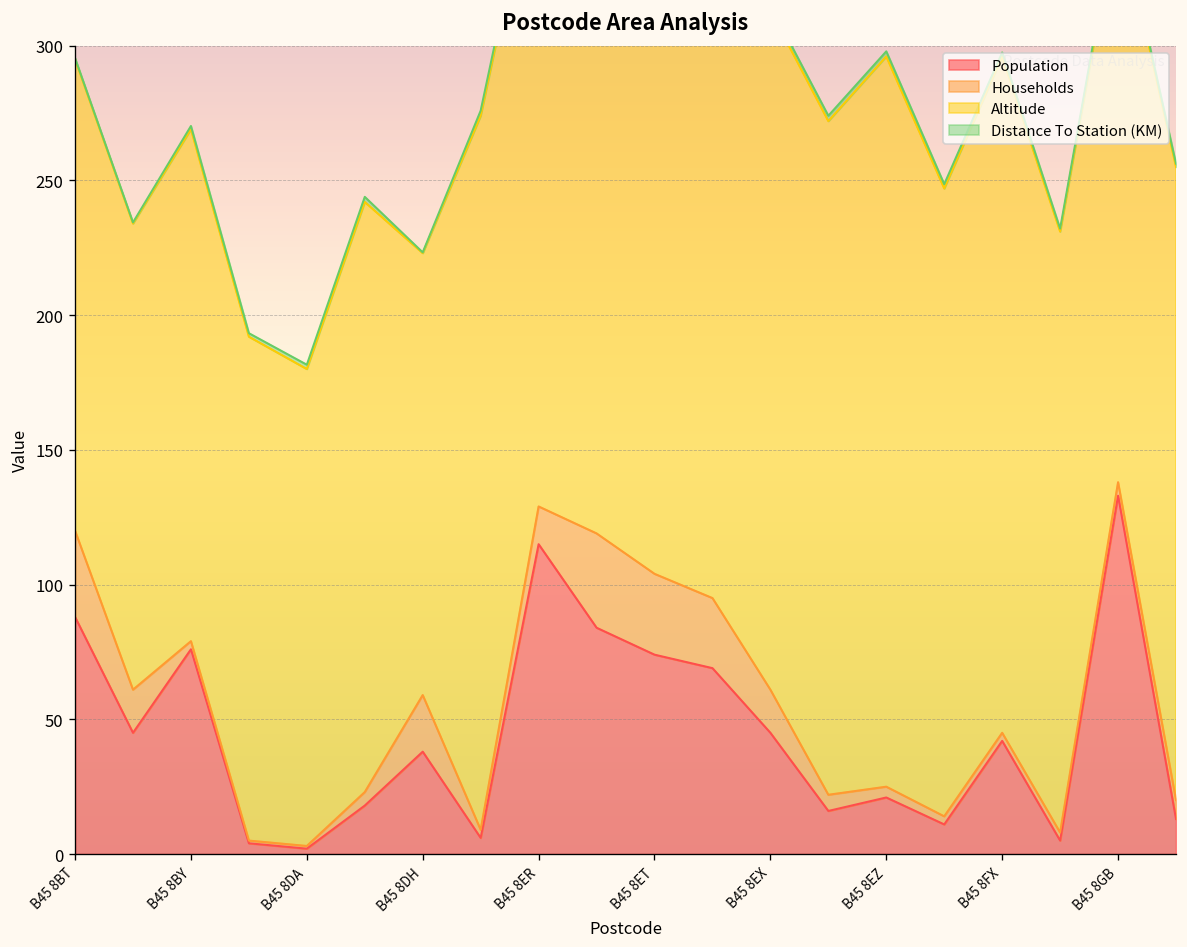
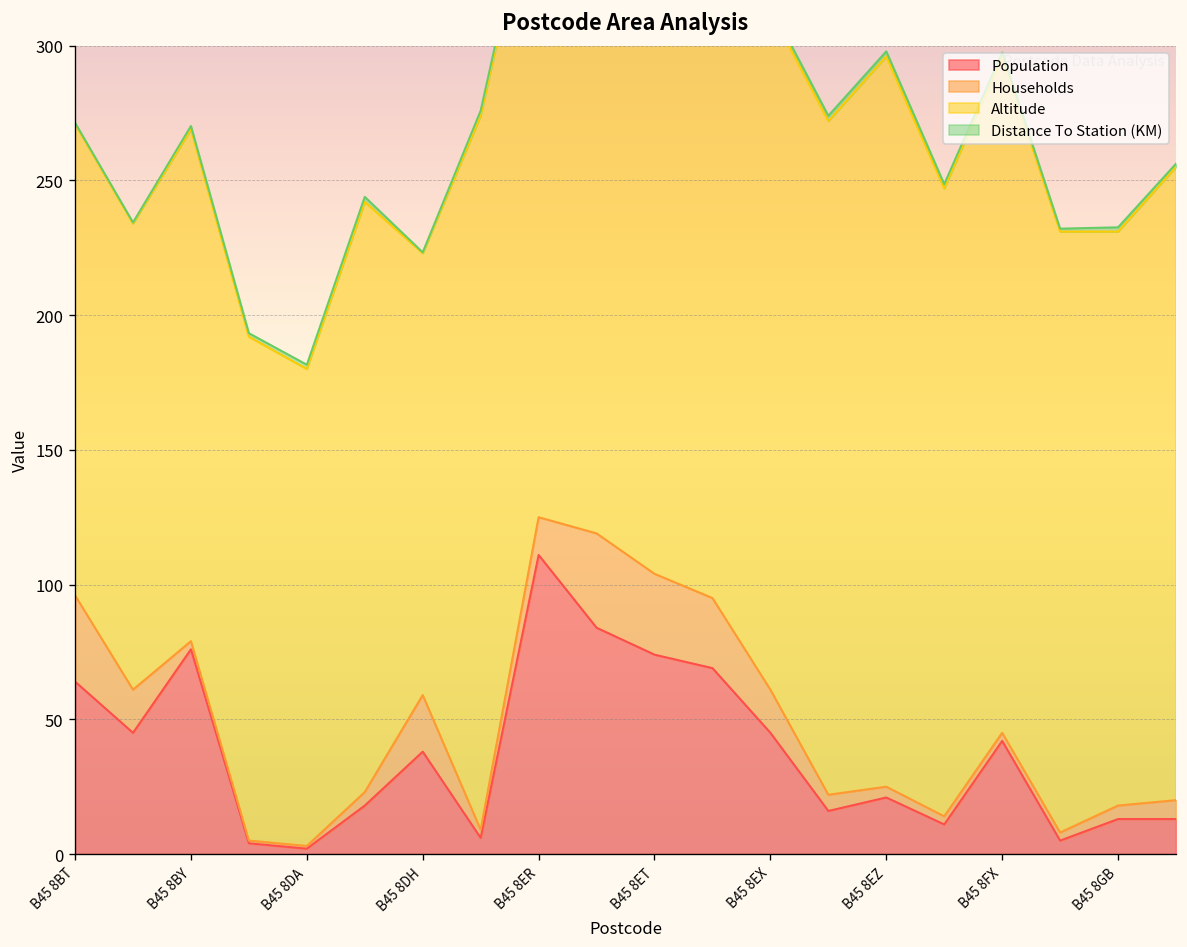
Population, B45 8BT: 88 -> 64
Population, B45 8ER: 115 -> 111
Population, B45 8GB: 133 -> 13
